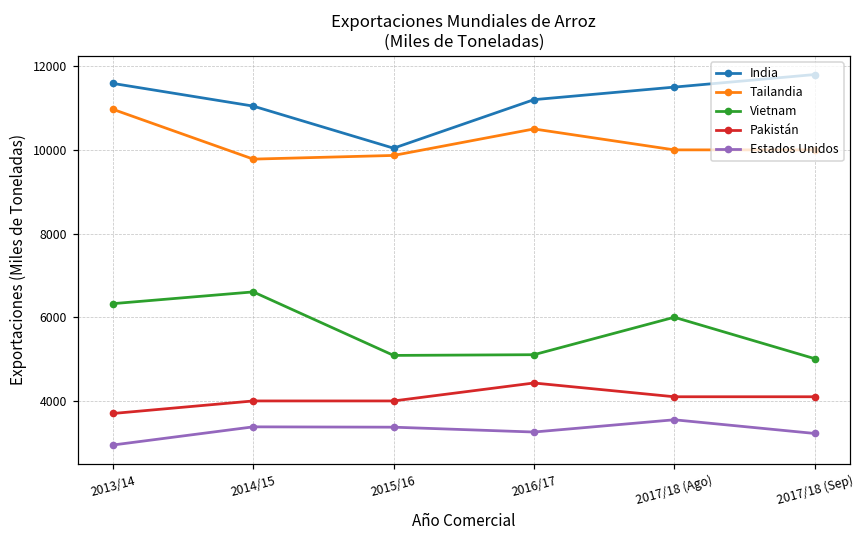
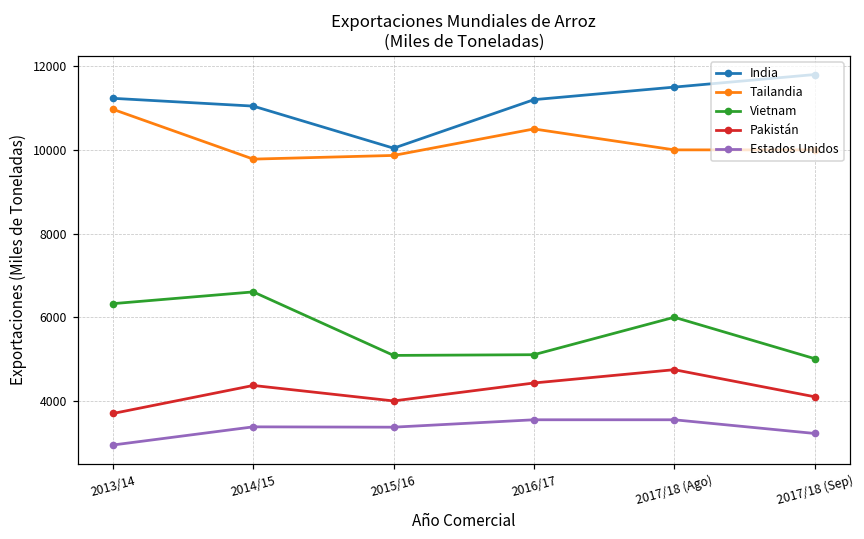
India, 2013/14: 11600 -> 11200
Pakistán, 2014/15: 4000 -> 4400
Estados Unidos, 2016/17: 3300 -> 3600
Pakistán, 2017/18 (Ago): 4100 -> 4700
